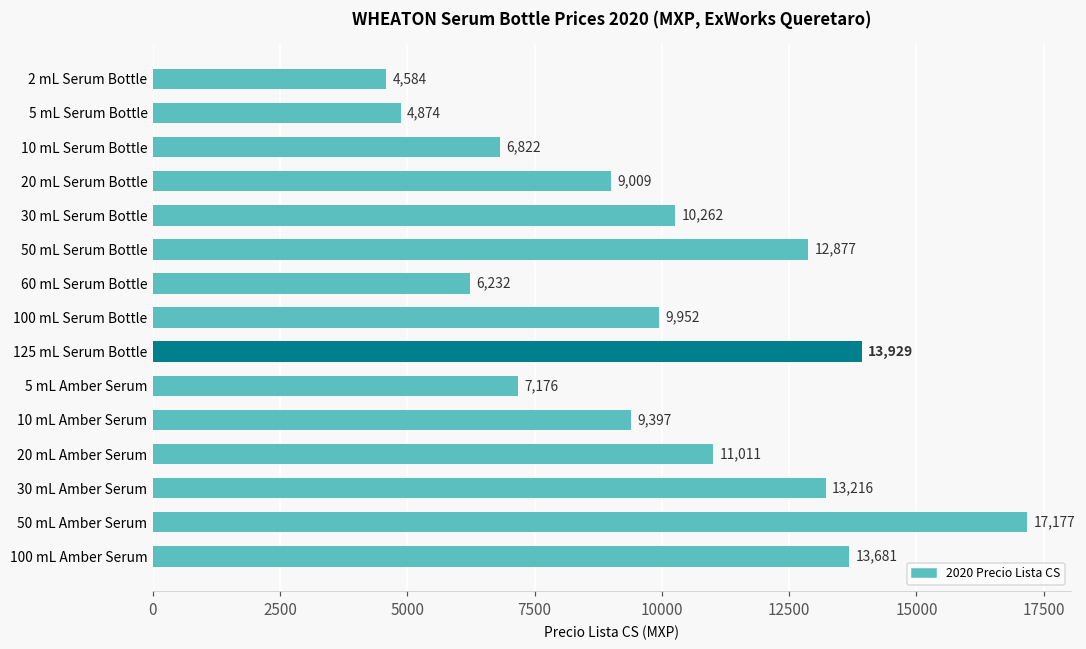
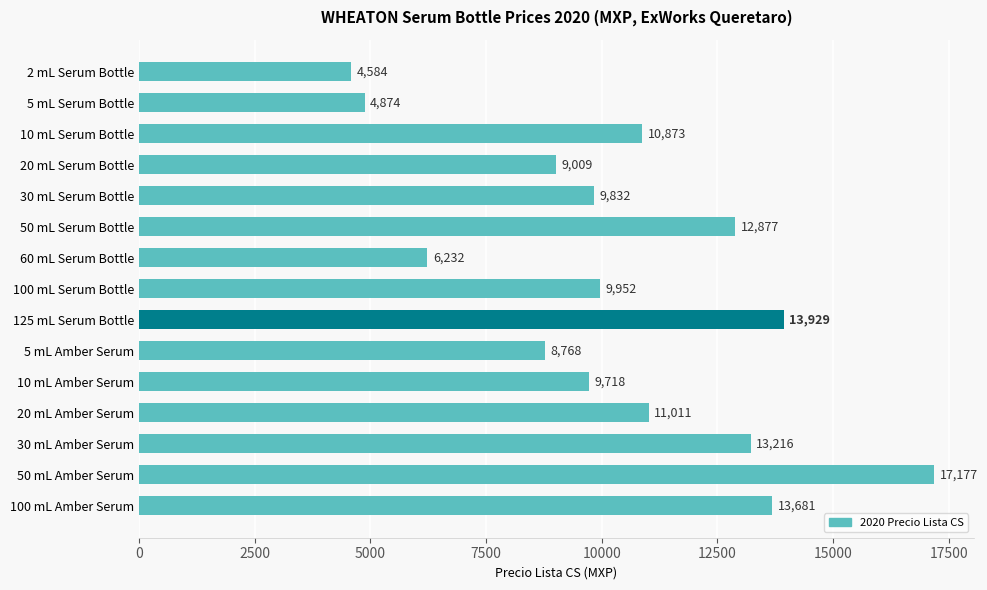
10 mL Serum Bottle: 6,822 -> 10,873
30 mL Serum Bottle: 10,262 -> 9,832
5 mL Amber Serum: 7,176 -> 8,768
10 mL Amber Serum: 9,397 -> 9,718
